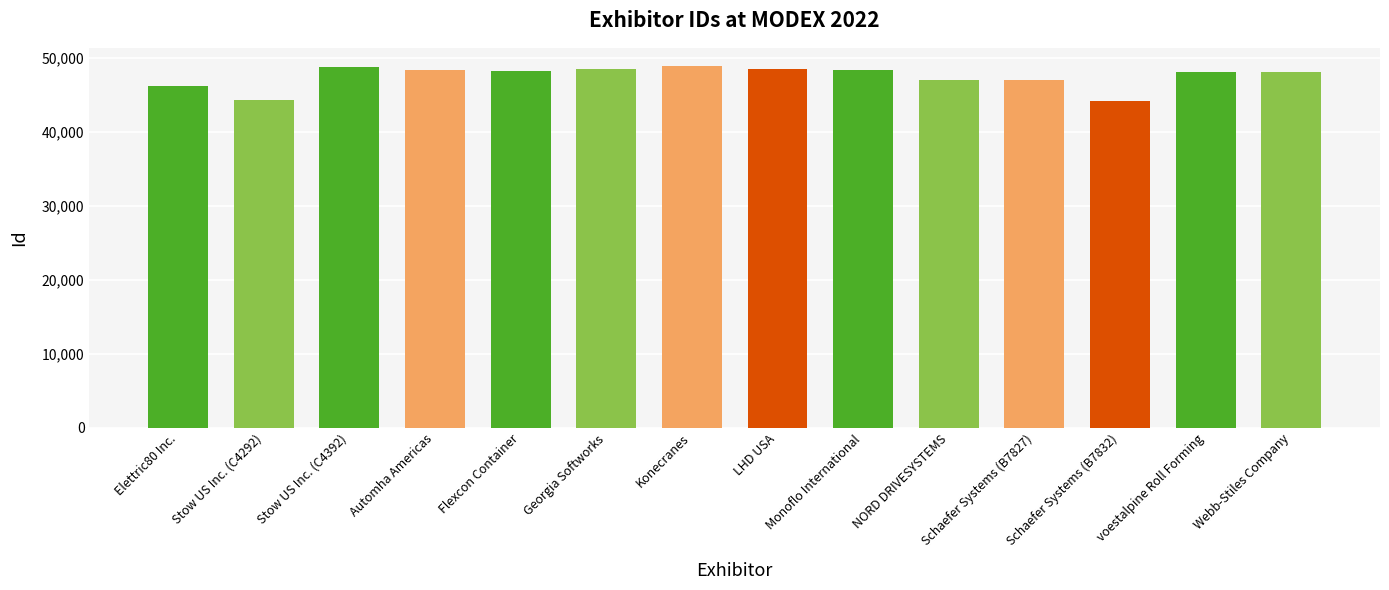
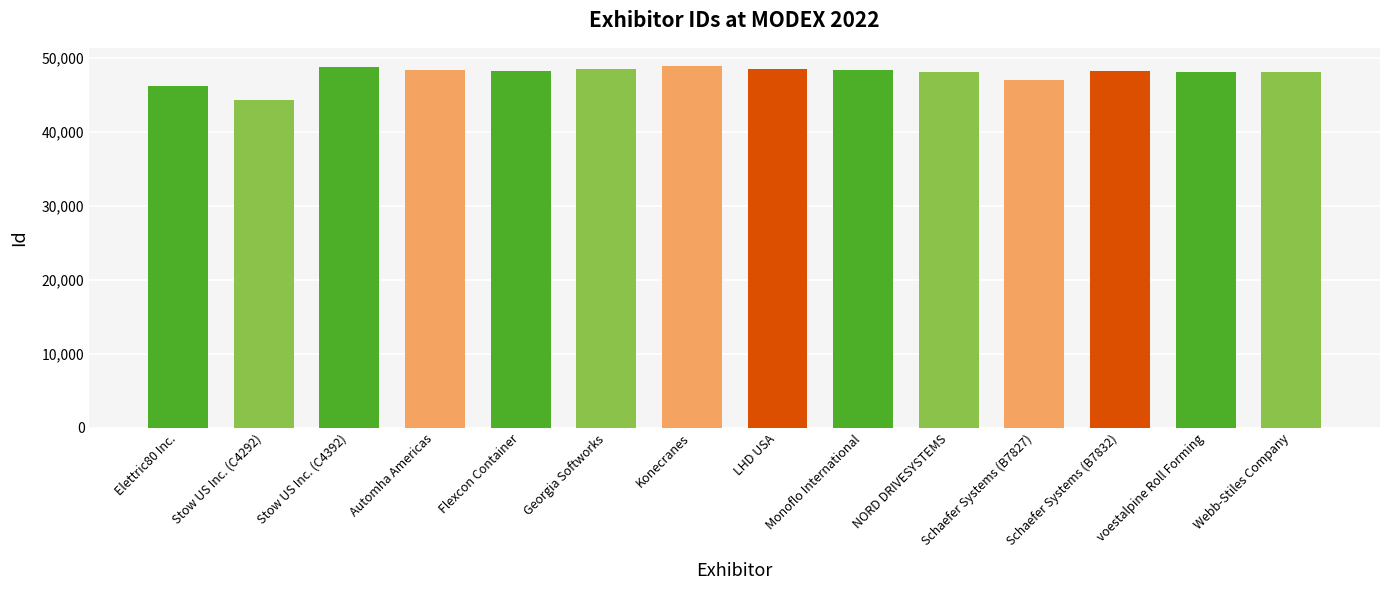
NORD DRIVESYSTEMS: 47,000 -> 48,000
Schaefer Systems (B7832): 44,000 -> 48,000
